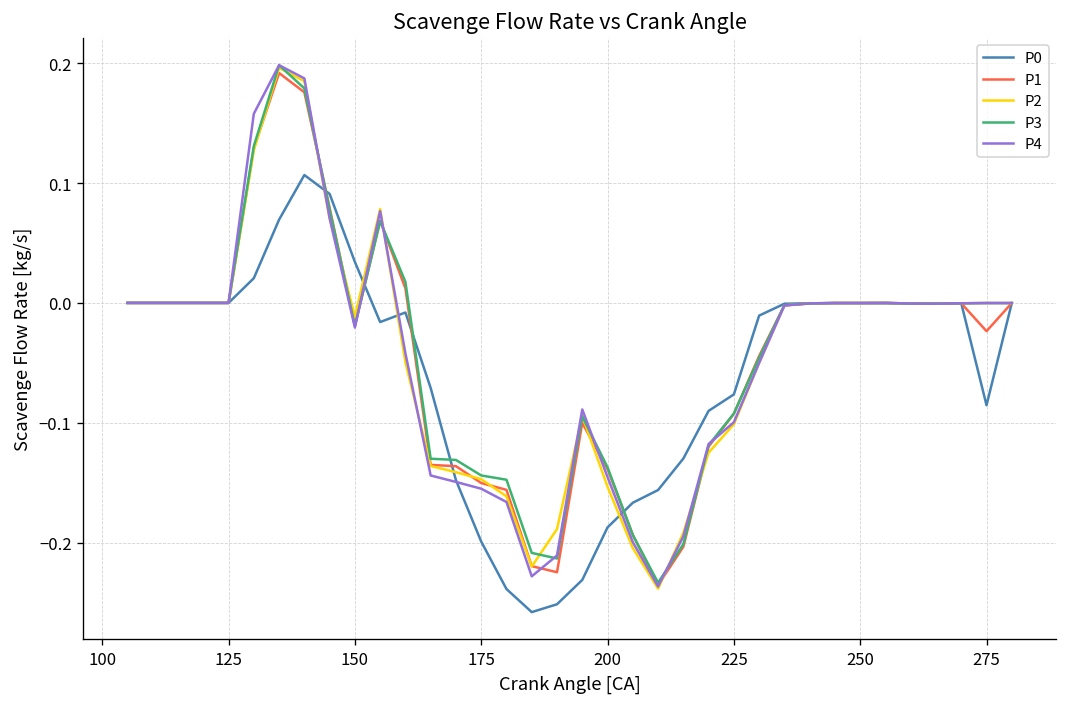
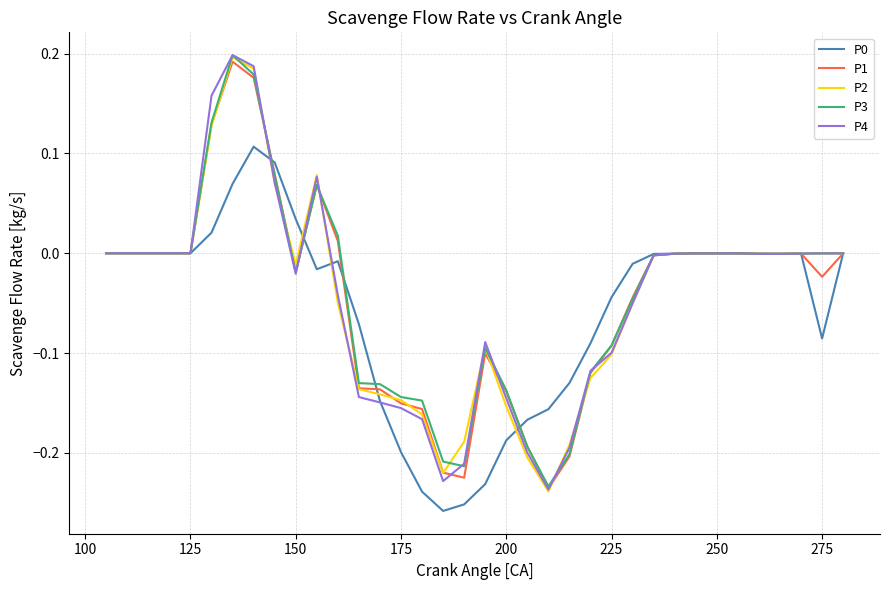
P0, 225: -0.08 -> -0.04
